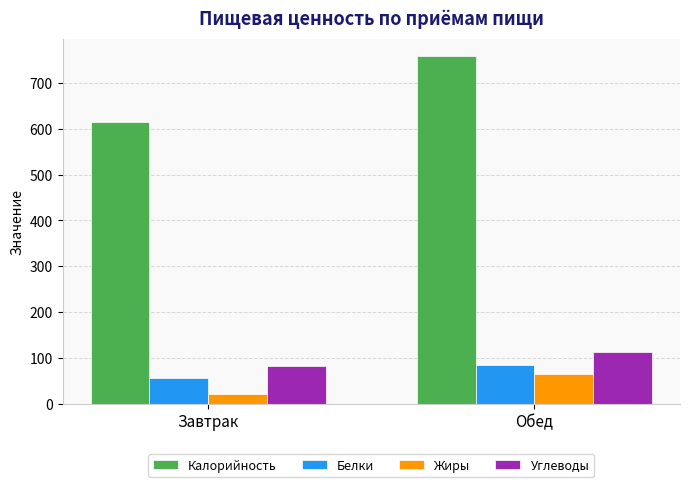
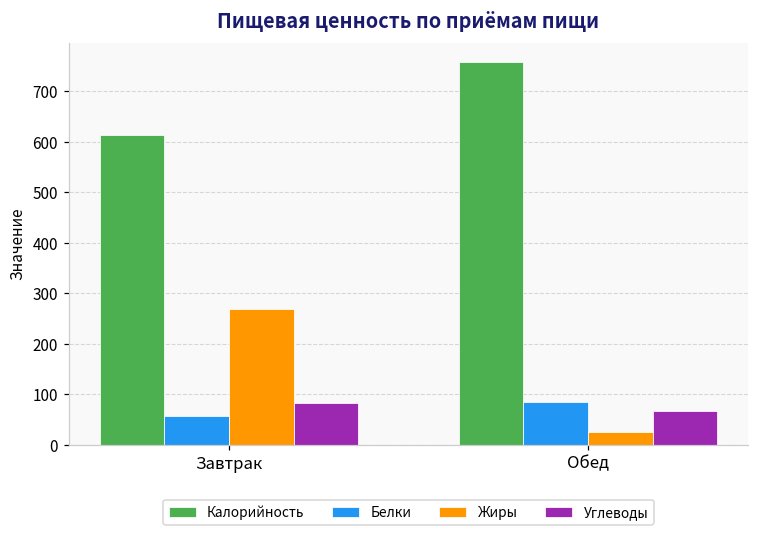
Жиры, Завтрак: 20 -> 270
Жиры, Обед: 60 -> 30
Углеводы, Обед: 110 -> 70
